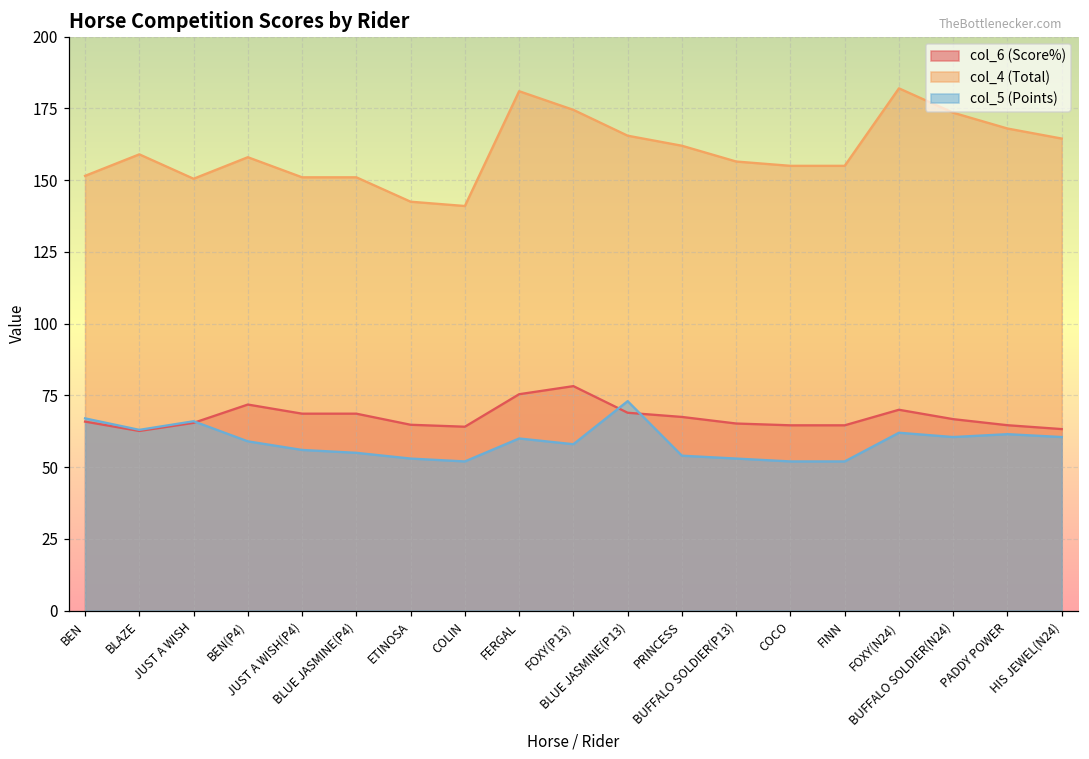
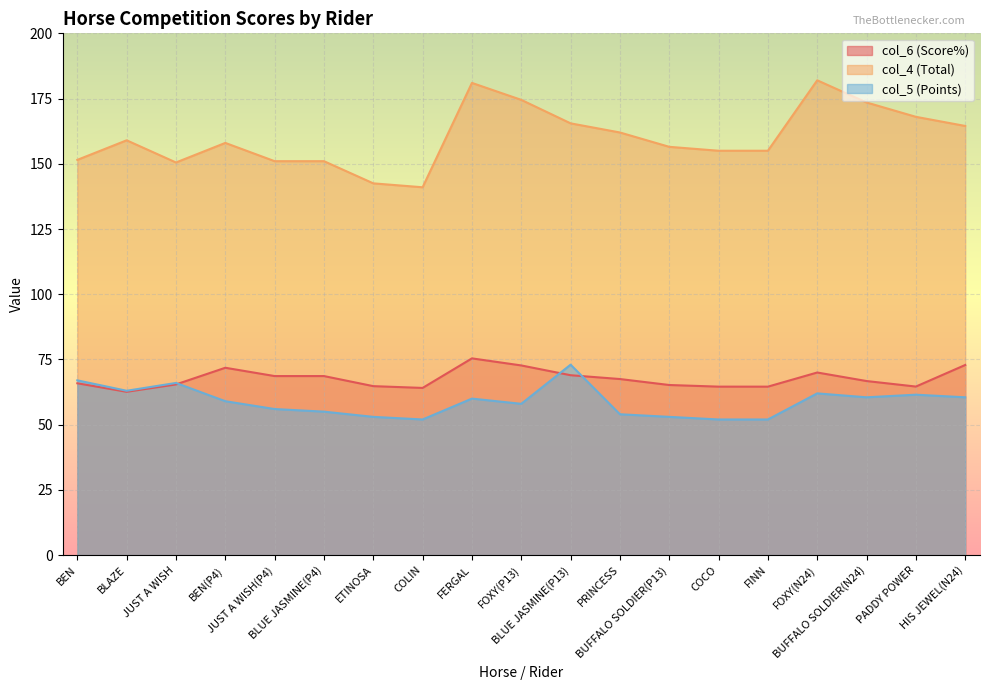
col_6 (Score%), FOXY(P13): 78 -> 73
col_6 (Score%), HIS JEWEL(N24): 63 -> 73
